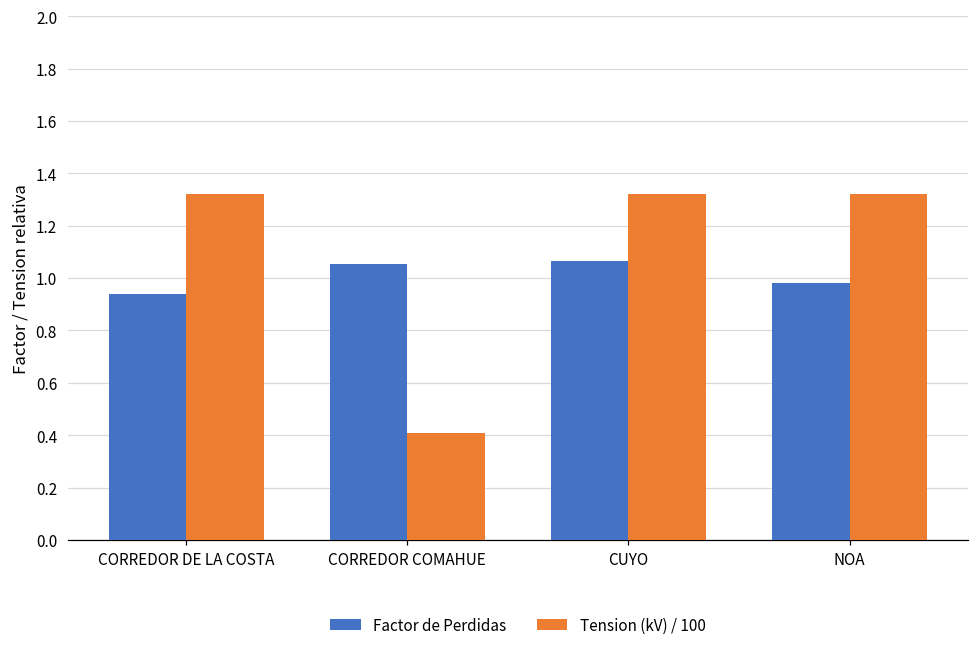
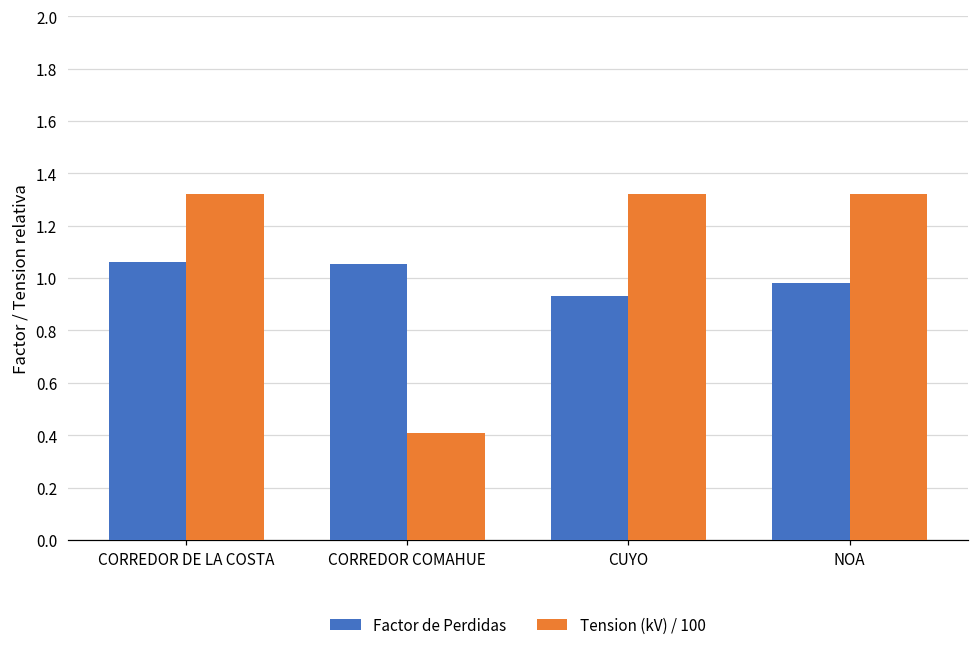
Factor de Perdidas, CORREDOR DE LA COSTA: 0.94 -> 1.06
Factor de Perdidas, CUYO: 1.07 -> 0.93
